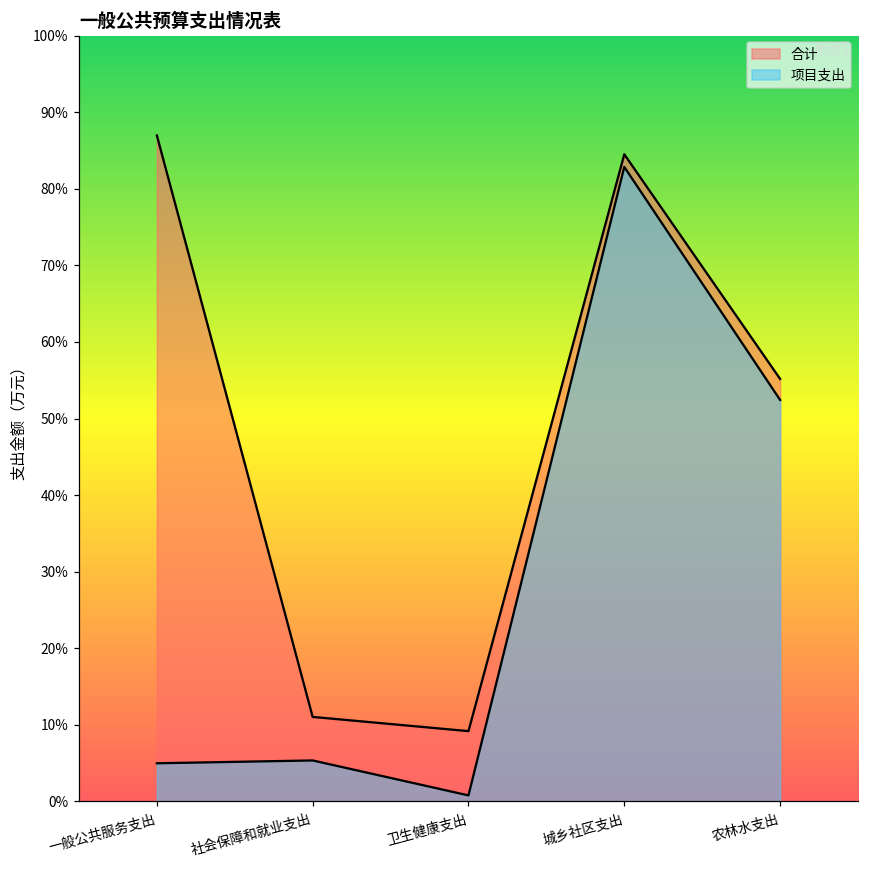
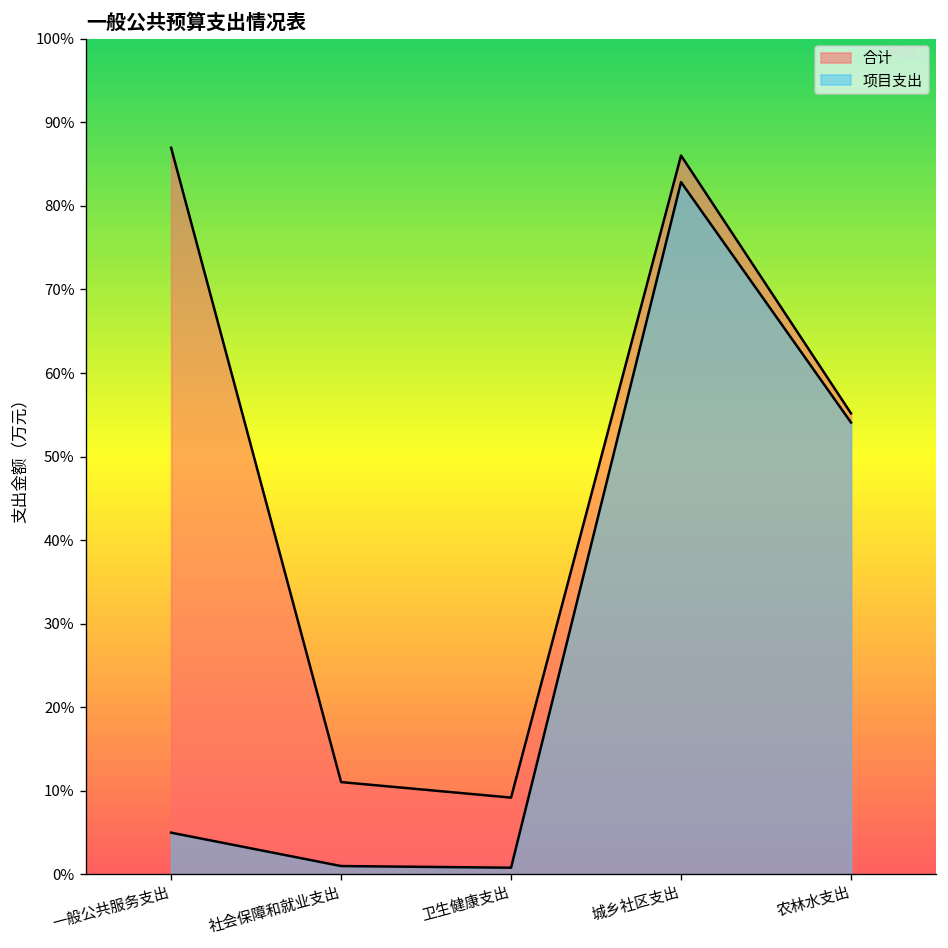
项目支出, 社会保障和就业支出: 5% -> 1%
合计, 城乡社区支出: 84% -> 86%
项目支出, 农林水支出: 52% -> 54%
